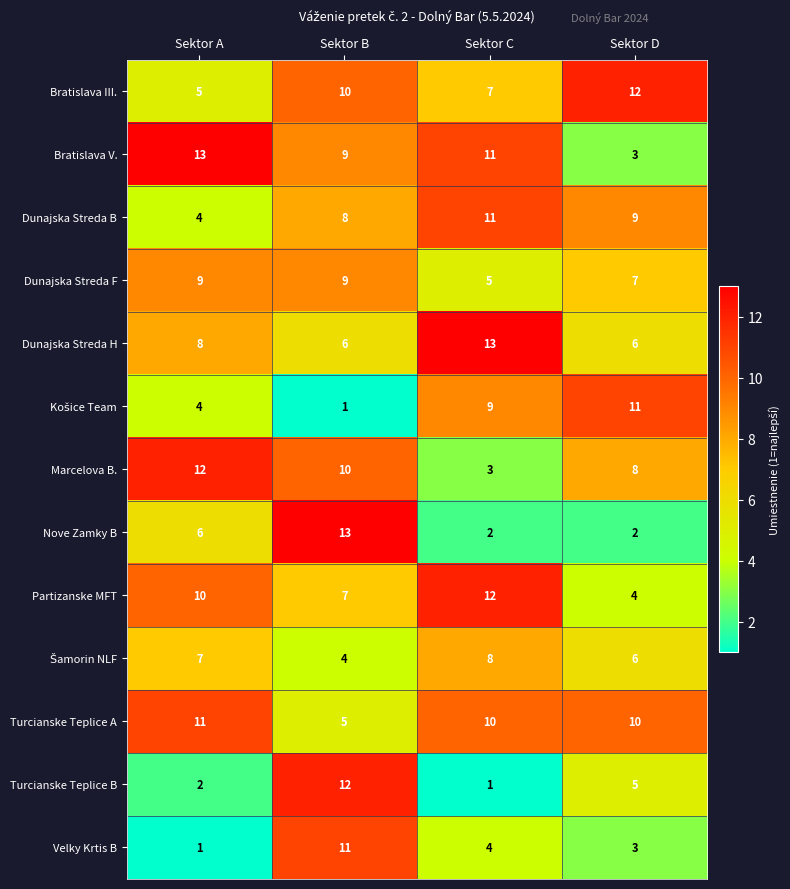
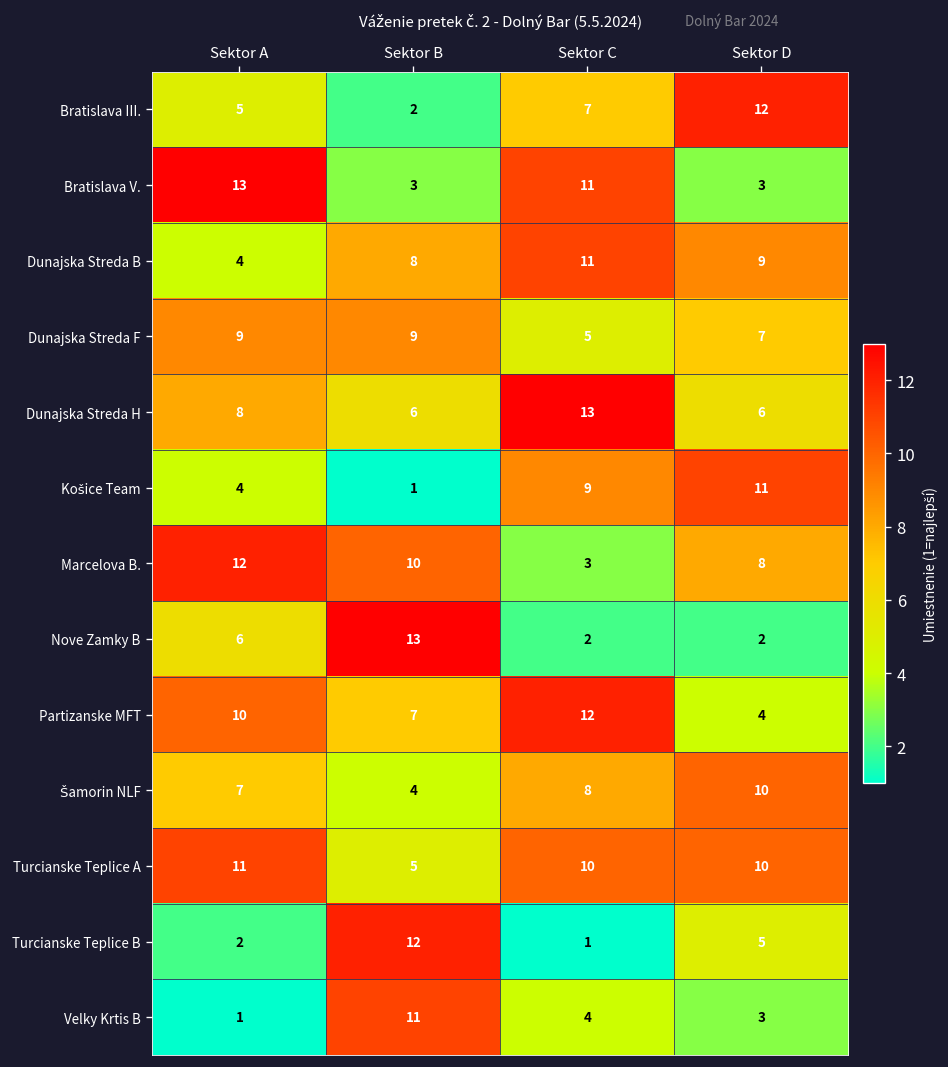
Bratislava III., Sektor B: 10 -> 2
Bratislava V., Sektor B: 9 -> 3
Šamorin NLF, Sektor D: 6 -> 10
